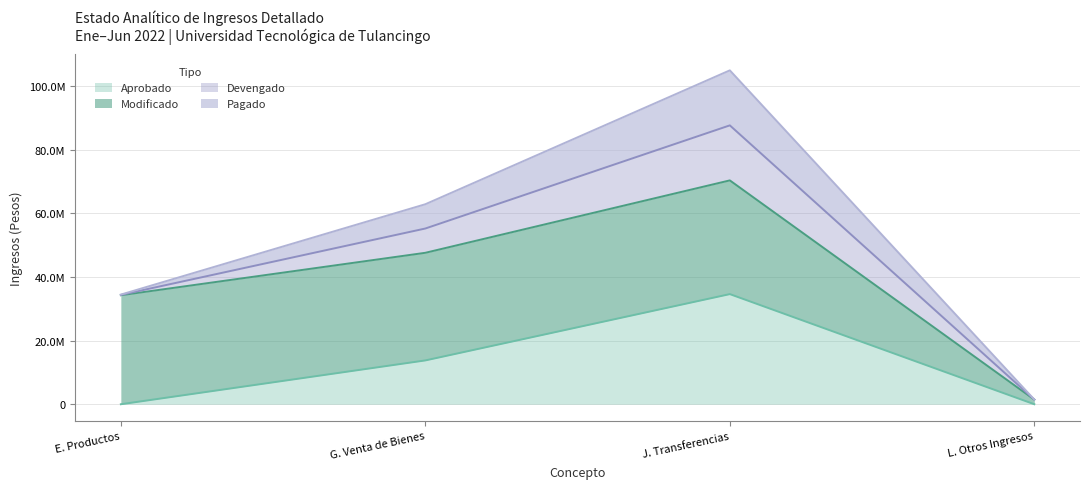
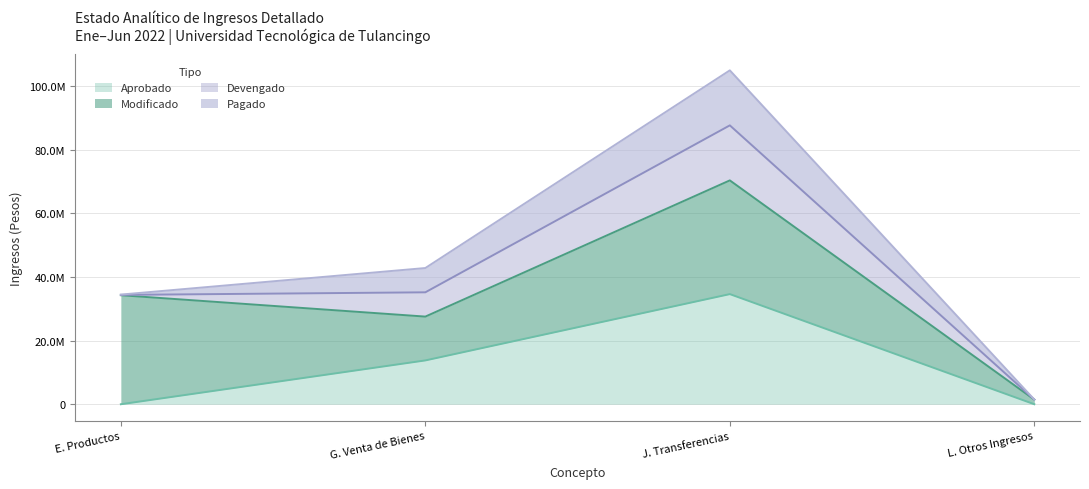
Modificado, G. Venta de Bienes: 34000000 -> 14000000
